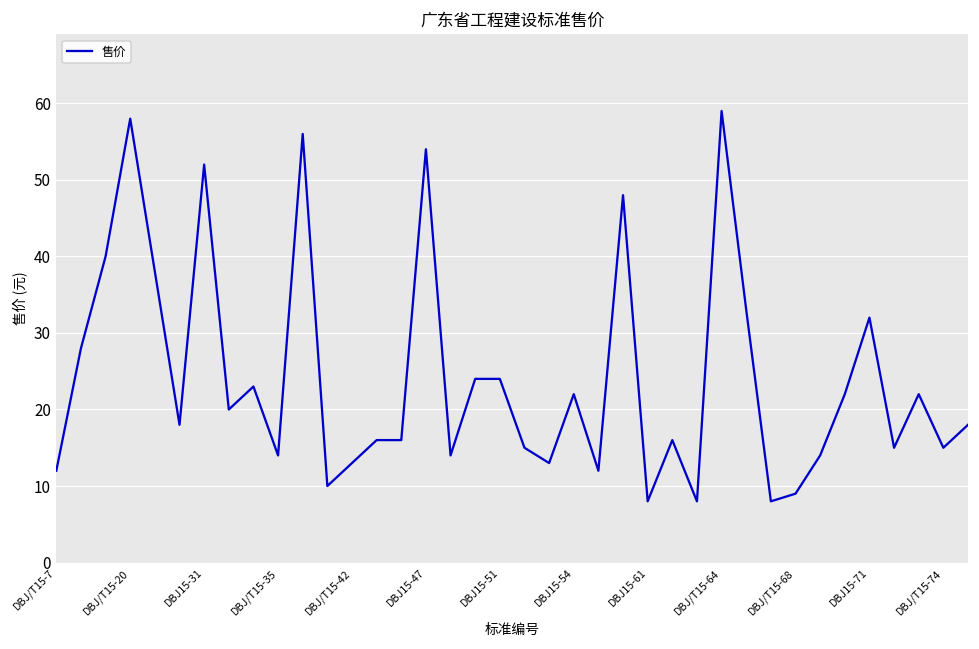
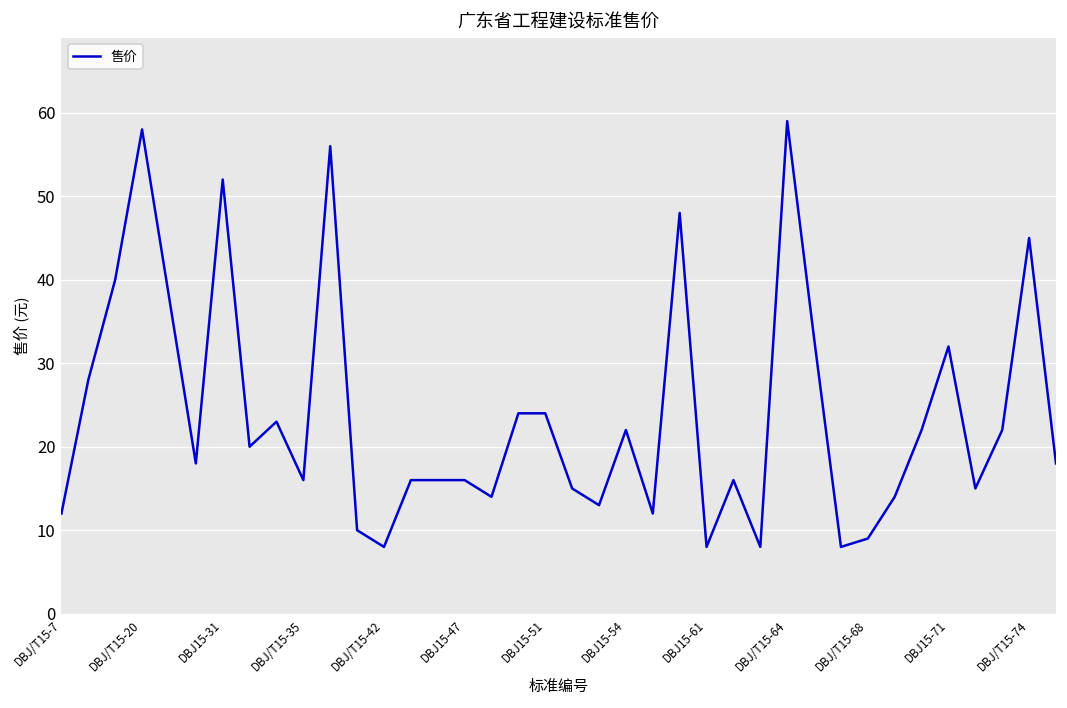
DBJ/T15-35: 14 -> 16
DBJ/T15-42: 13 -> 8
DBJ15-47: 54 -> 16
DBJ/T15-74: 15 -> 45
